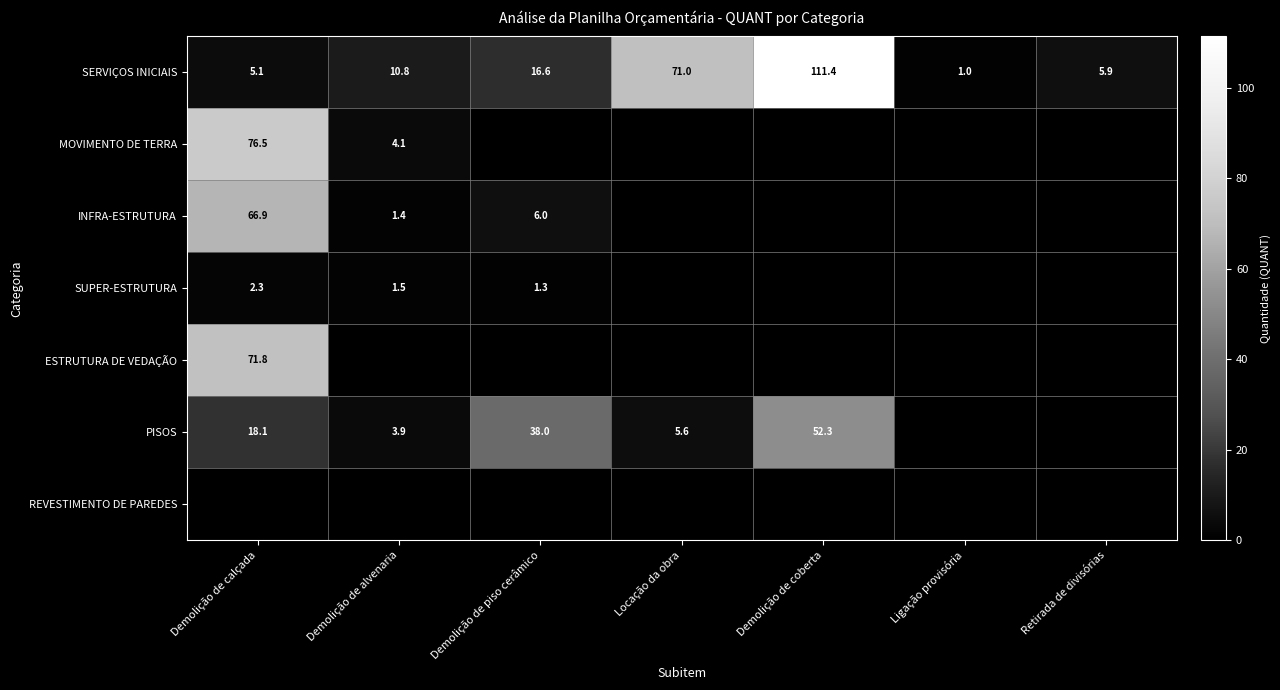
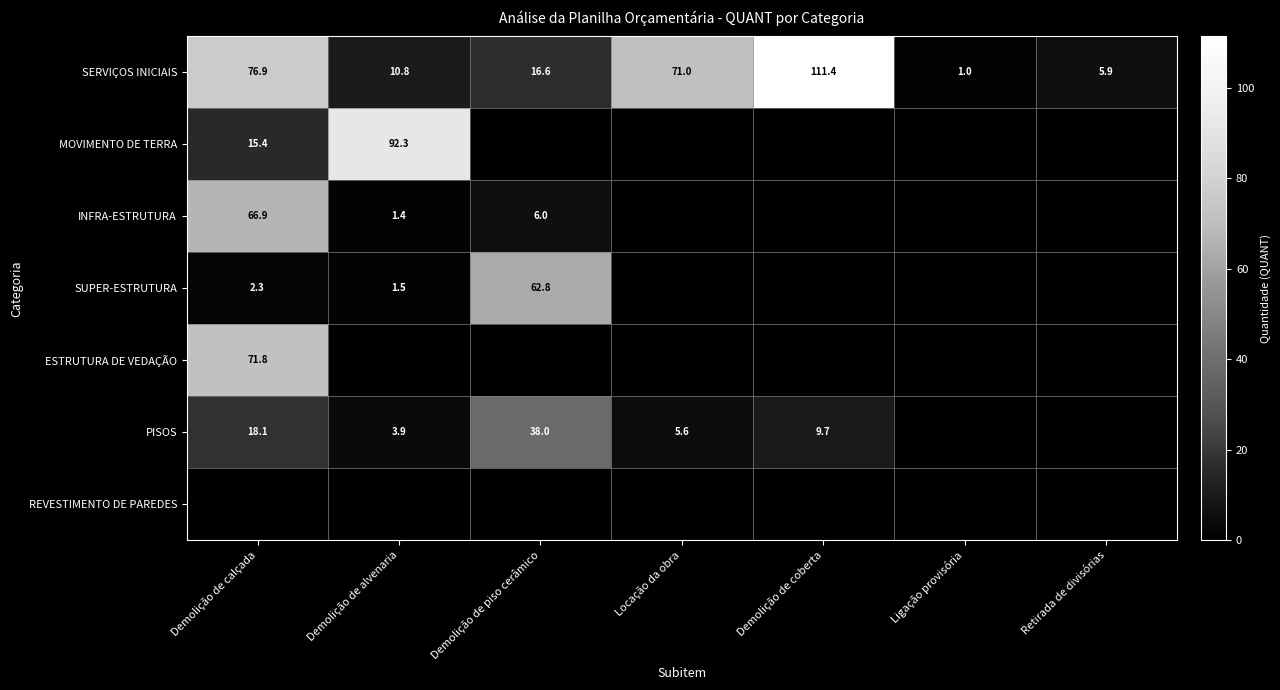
SERVIÇOS INICIAIS, Demolição de calçada: 5.1 -> 76.9
MOVIMENTO DE TERRA, Demolição de calçada: 76.5 -> 15.4
MOVIMENTO DE TERRA, Demolição de alvenaria: 4.1 -> 92.3
SUPER-ESTRUTURA, Demolição de piso cerâmico: 1.3 -> 62.8
PISOS, Demolição de coberta: 52.3 -> 9.7
